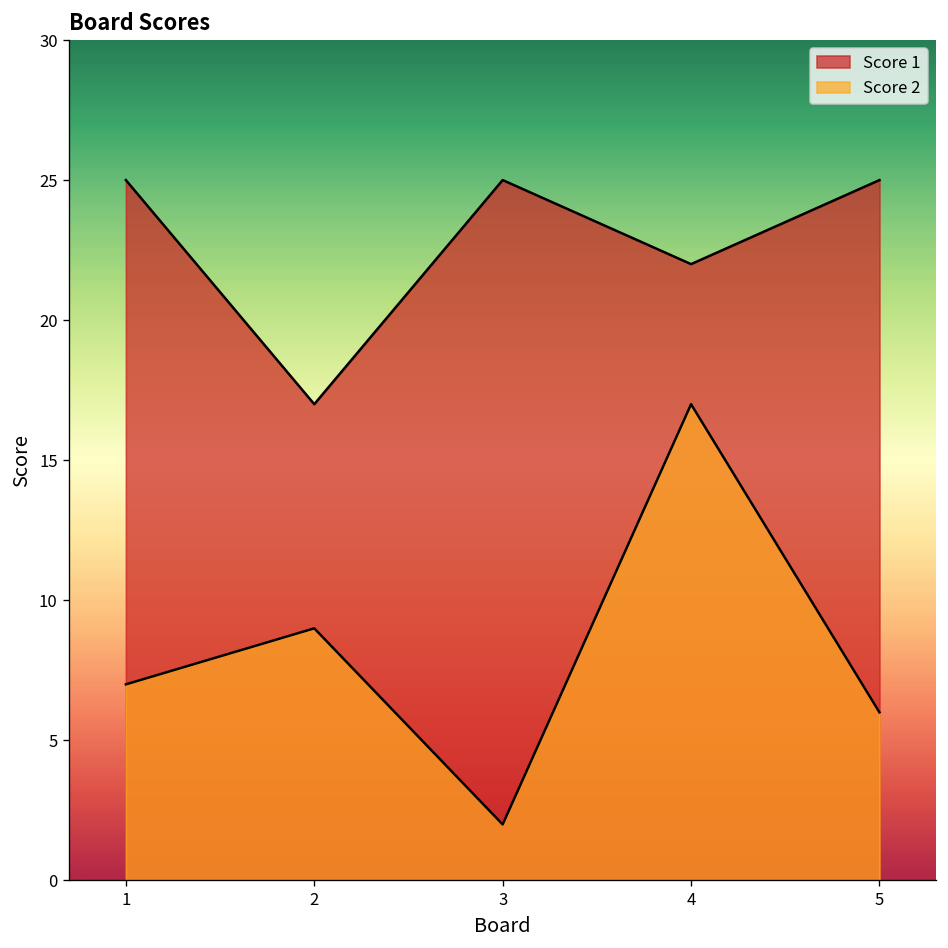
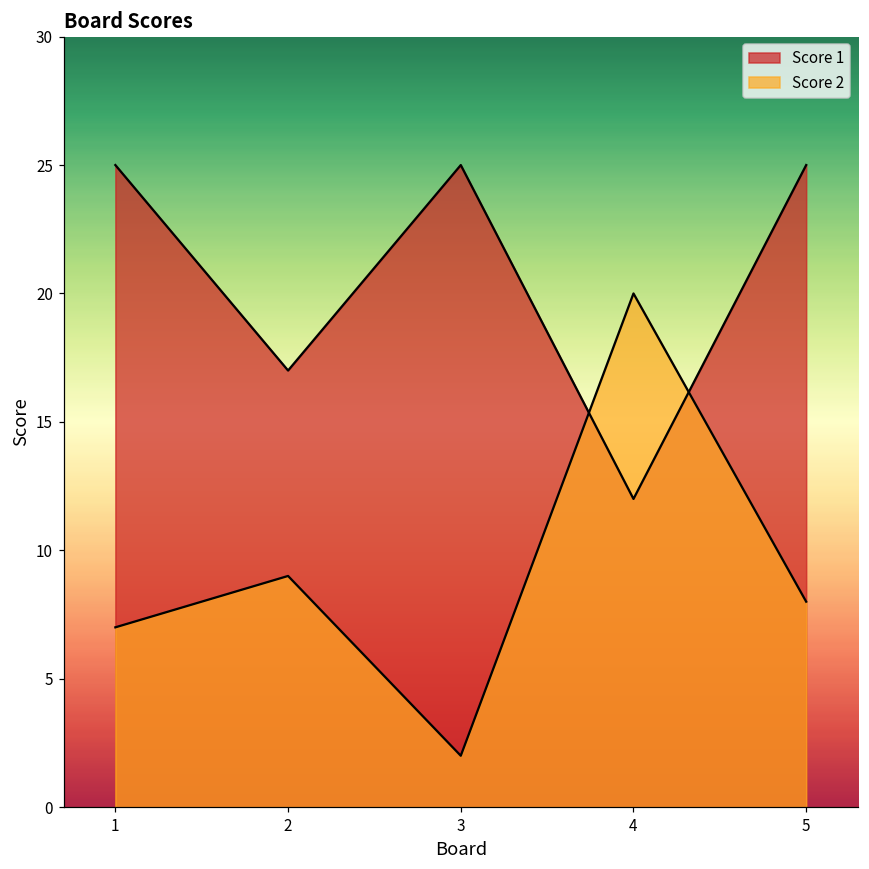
Score 1, 4: 22 -> 12
Score 2, 4: 17 -> 20
Score 2, 5: 6 -> 8
